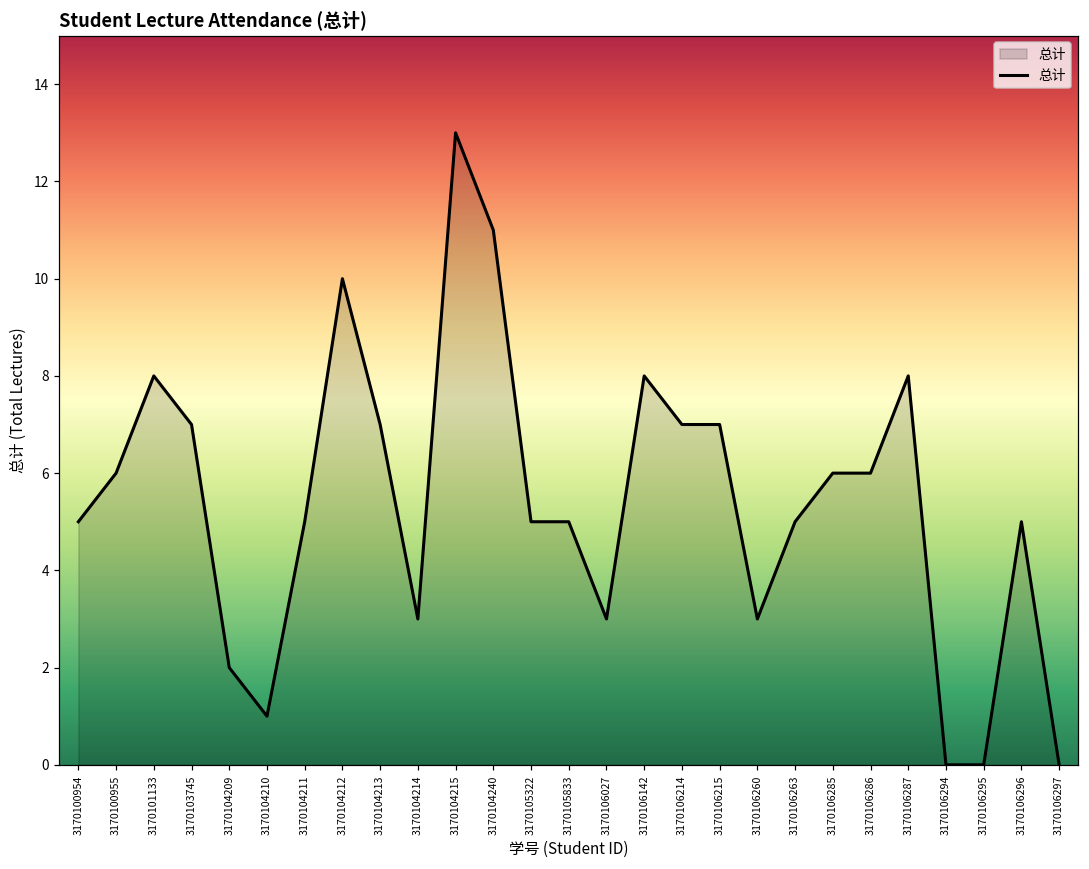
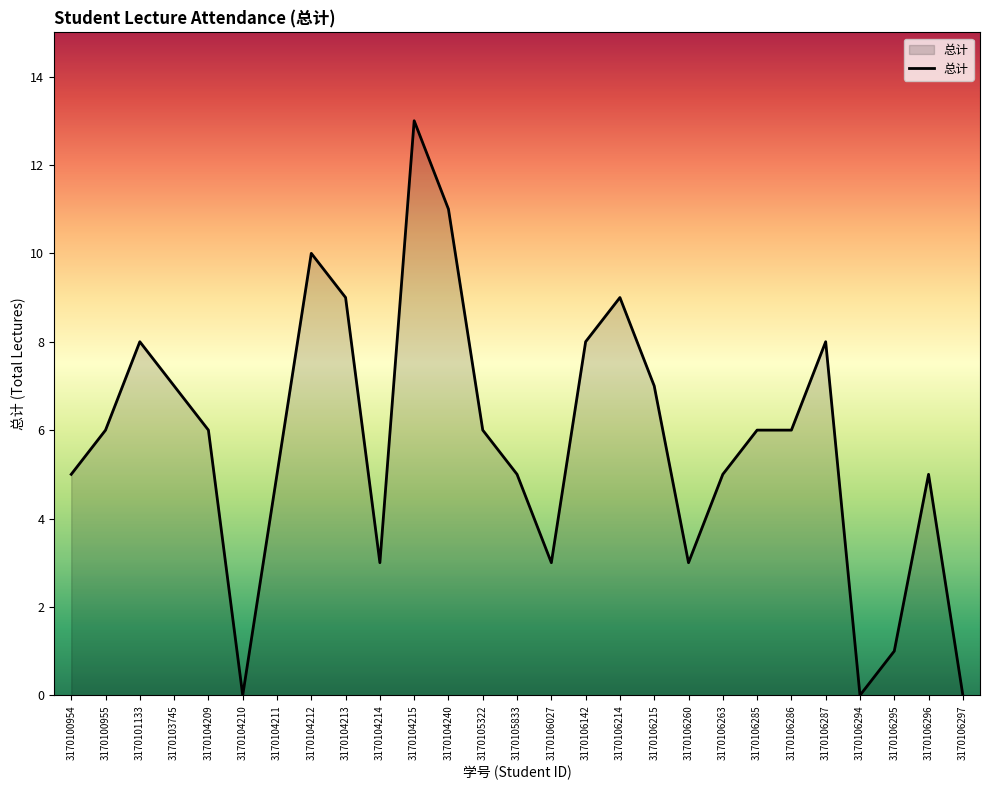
3170104209: 2 -> 6
3170104210: 1 -> 0
3170104213: 7 -> 9
3170105322: 5 -> 6
3170106214: 7 -> 9
3170106295: 0 -> 1
